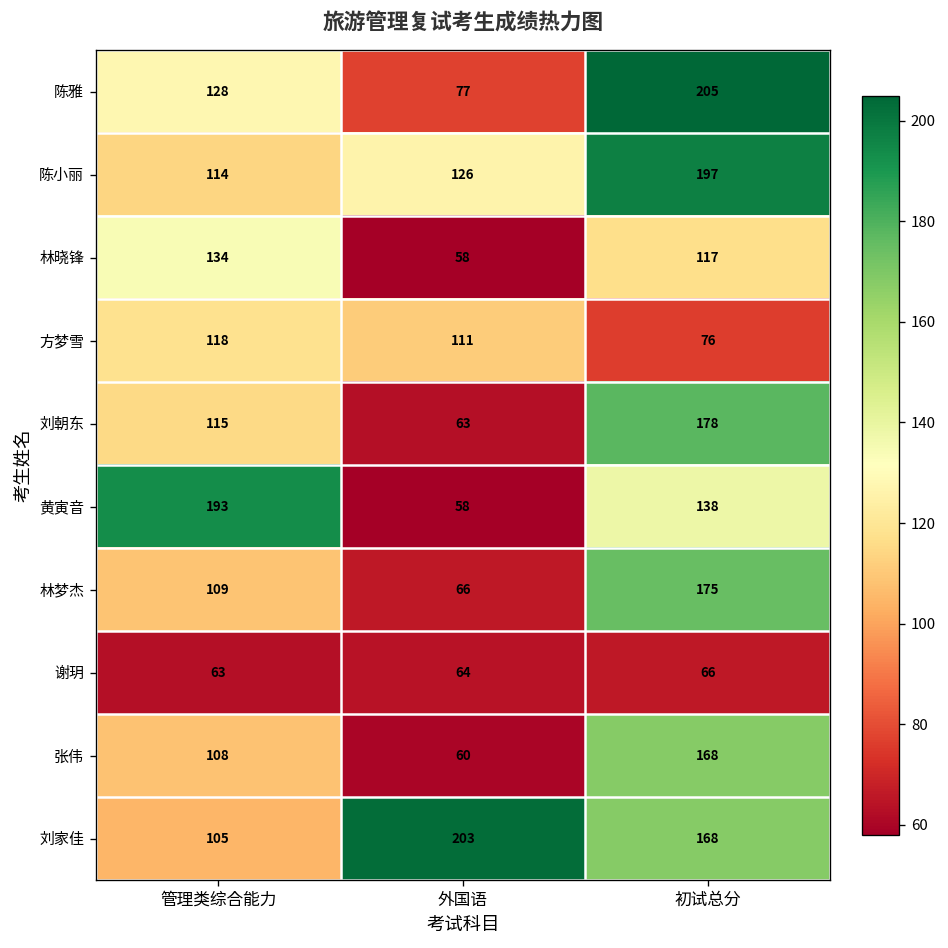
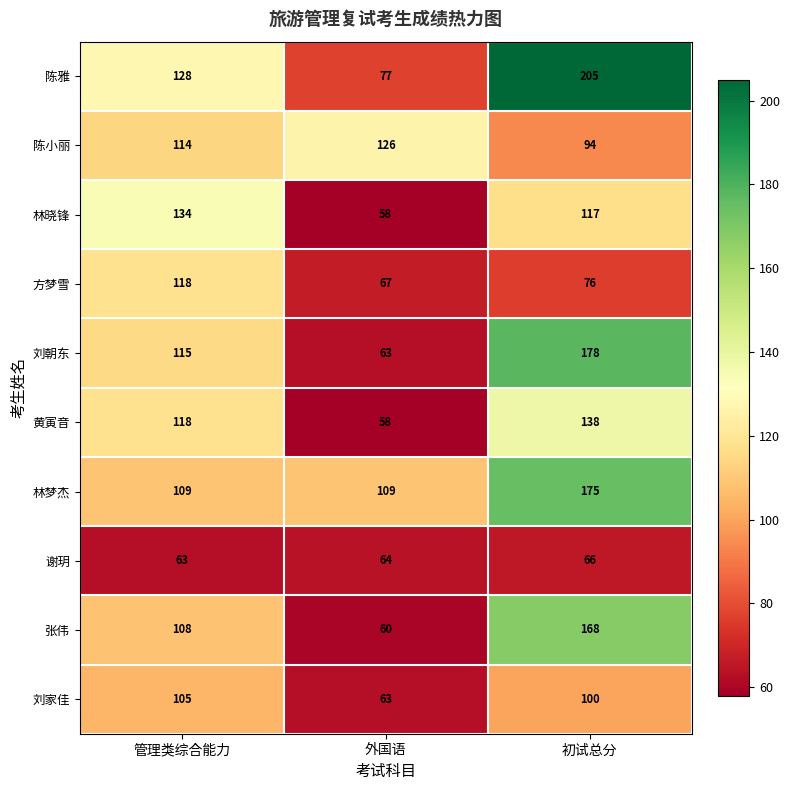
陈小丽, 初试总分: 197 -> 94
方梦雪, 外国语: 111 -> 67
黄寅音, 管理类综合能力: 193 -> 118
林梦杰, 外国语: 66 -> 109
刘家佳, 外国语: 203 -> 63
刘家佳, 初试总分: 168 -> 100
